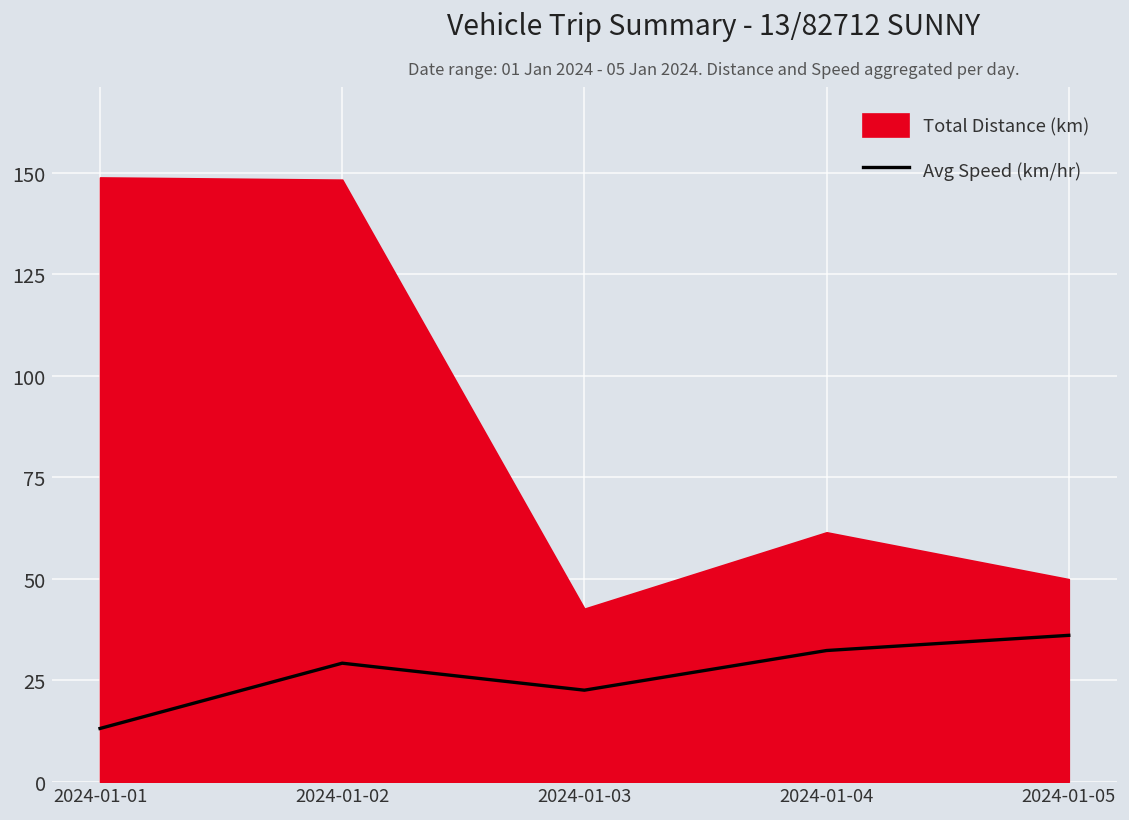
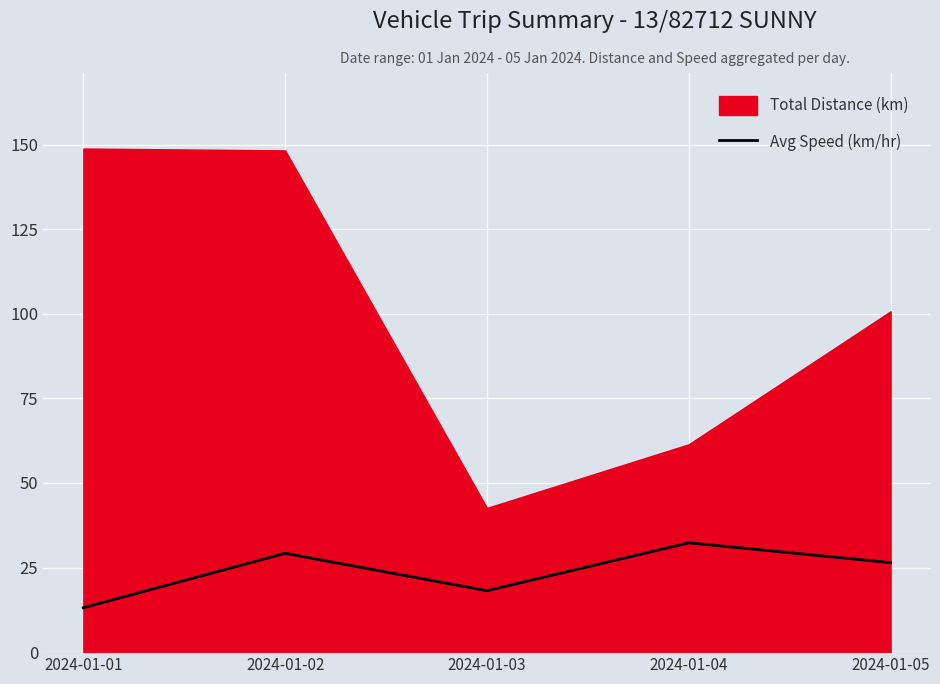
Avg Speed (km/hr), 2024-01-03: 23 -> 18
Total Distance (km), 2024-01-05: 50 -> 101
Avg Speed (km/hr), 2024-01-05: 36 -> 26
